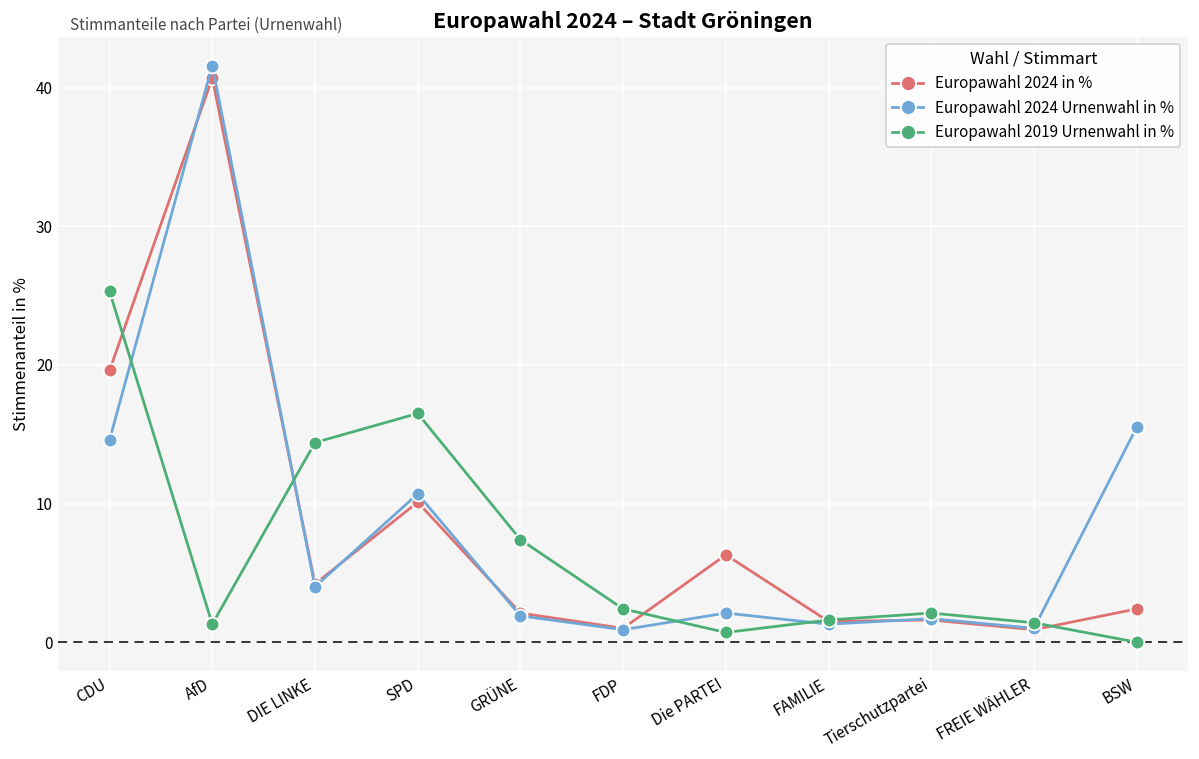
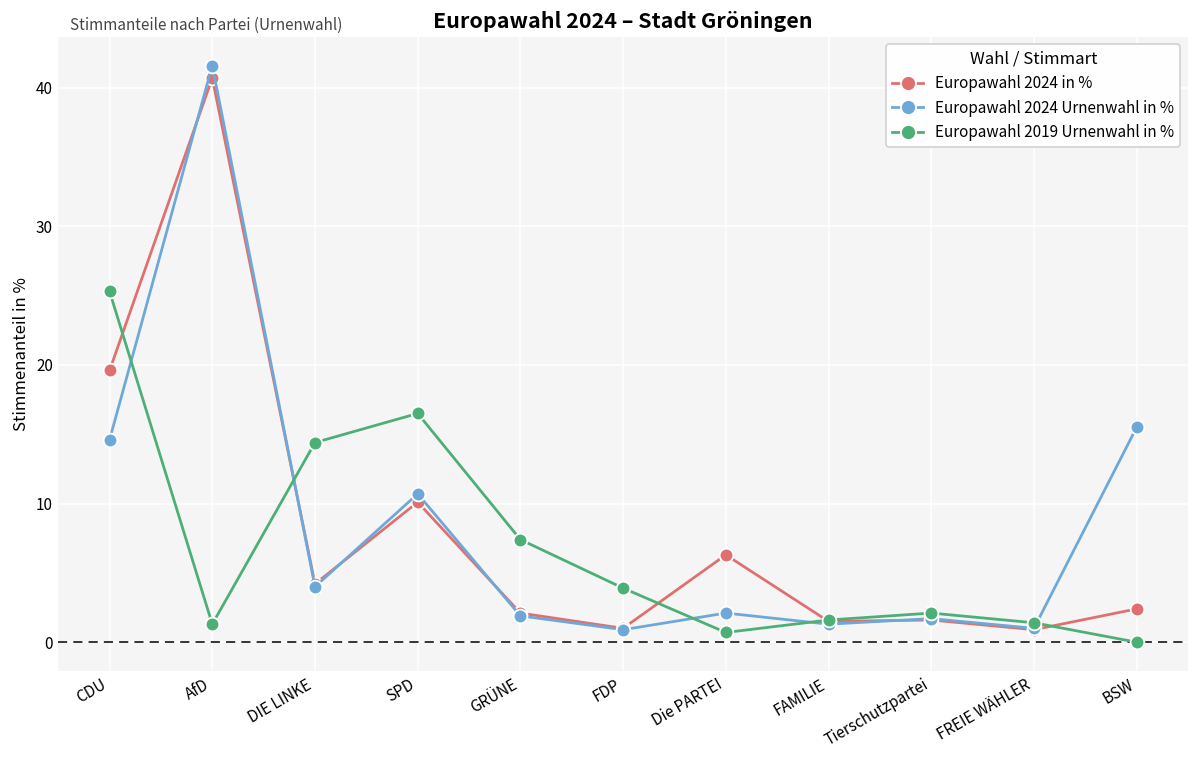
Europawahl 2019 Urnenwahl in %, FDP: 2.4 -> 3.9
